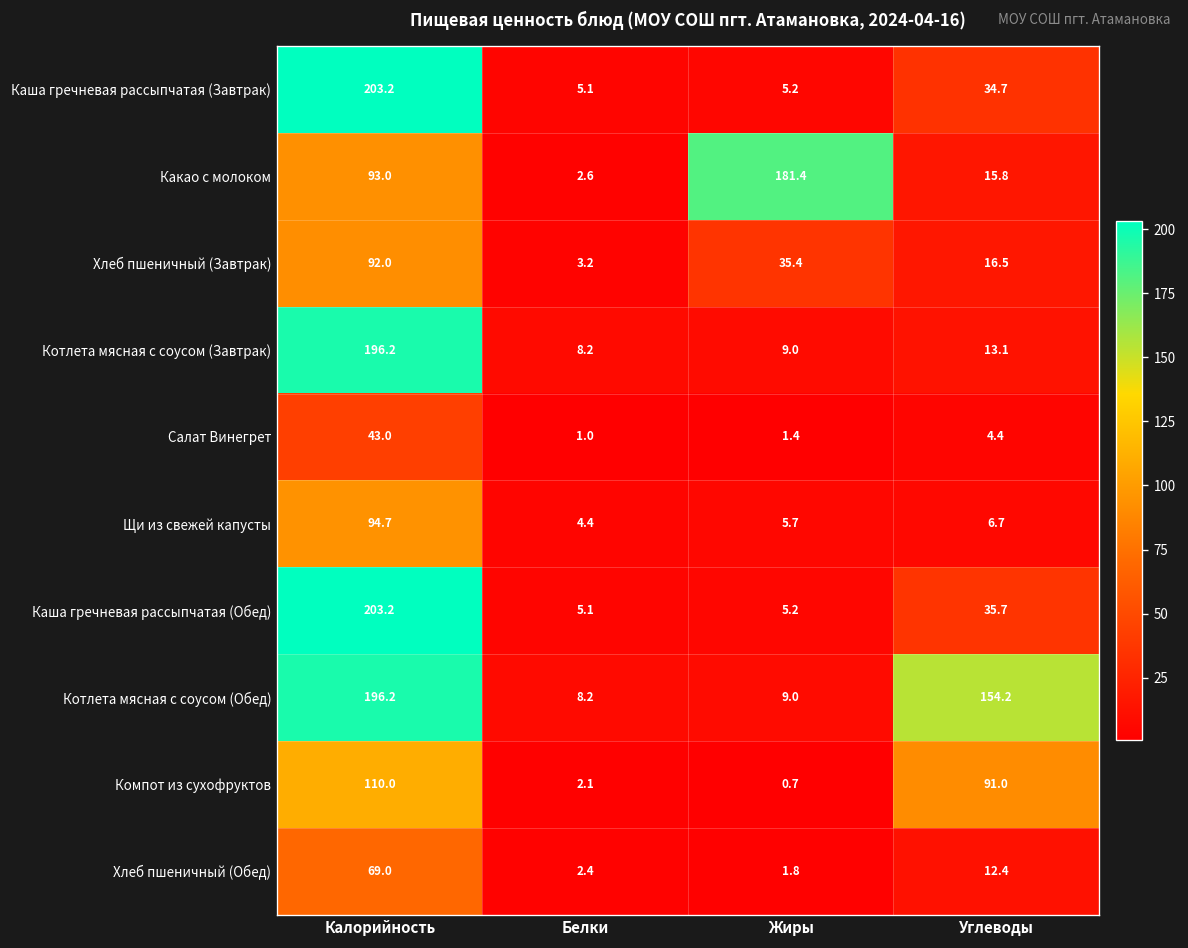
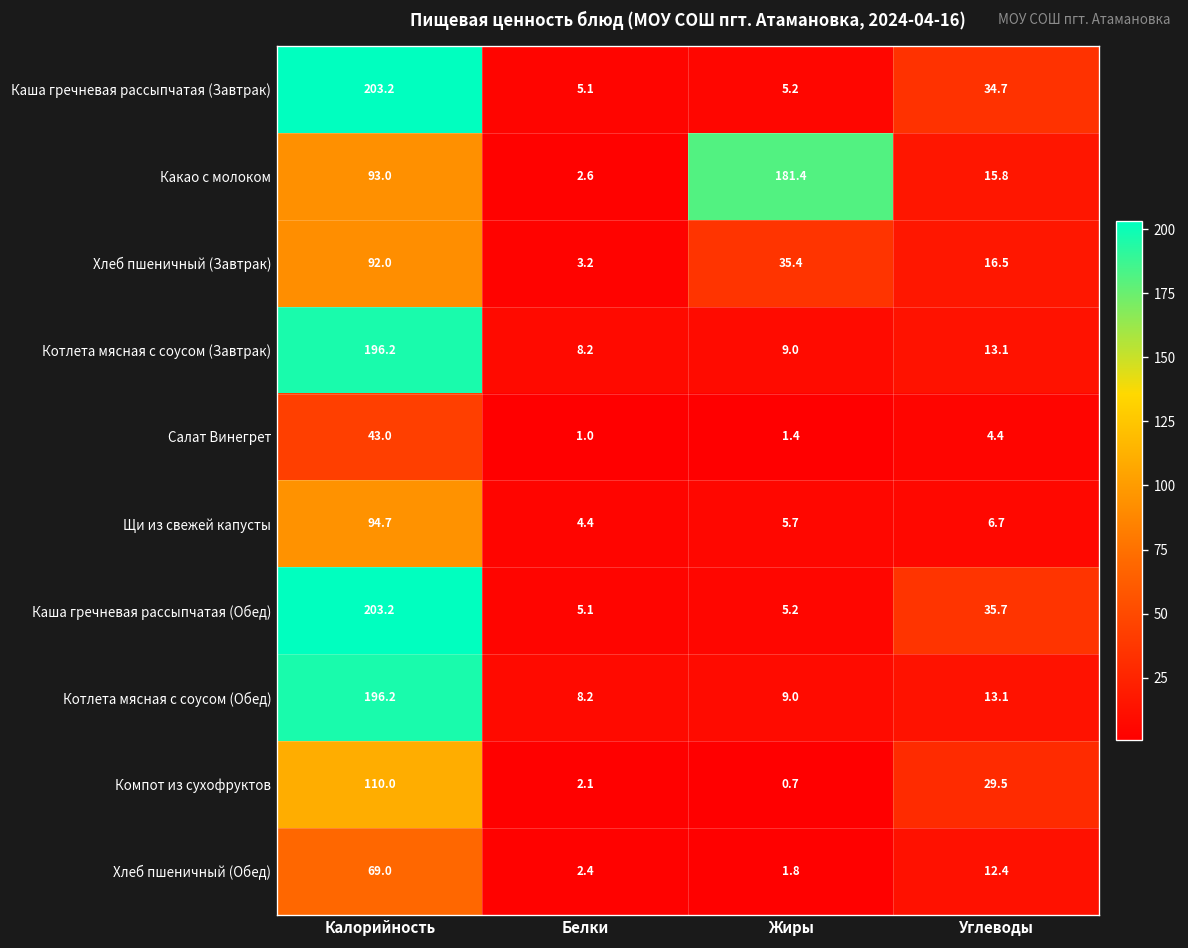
Котлета мясная с соусом (Обед), Углеводы: 154.2 -> 13.1
Компот из сухофруктов, Углеводы: 91.0 -> 29.5
